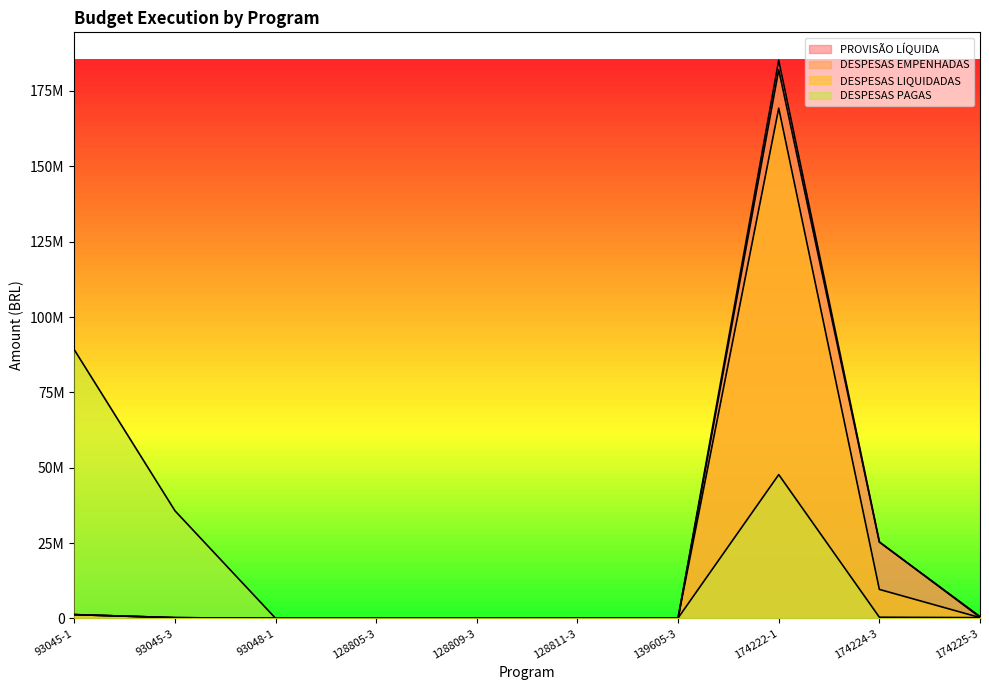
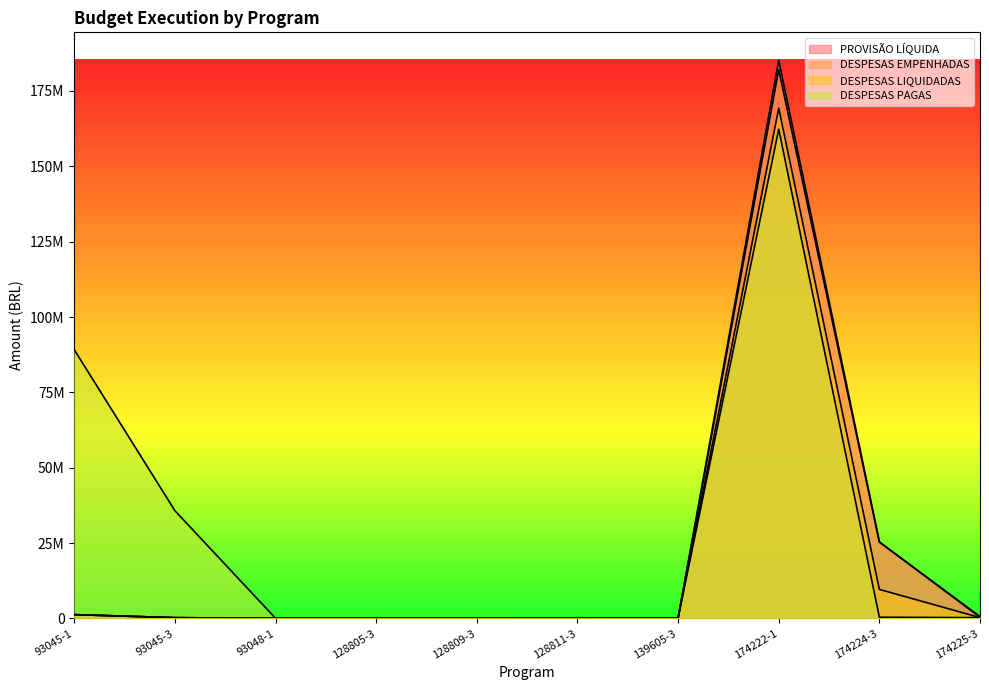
DESPESAS PAGAS, 174222-1: 48000000 -> 162000000
